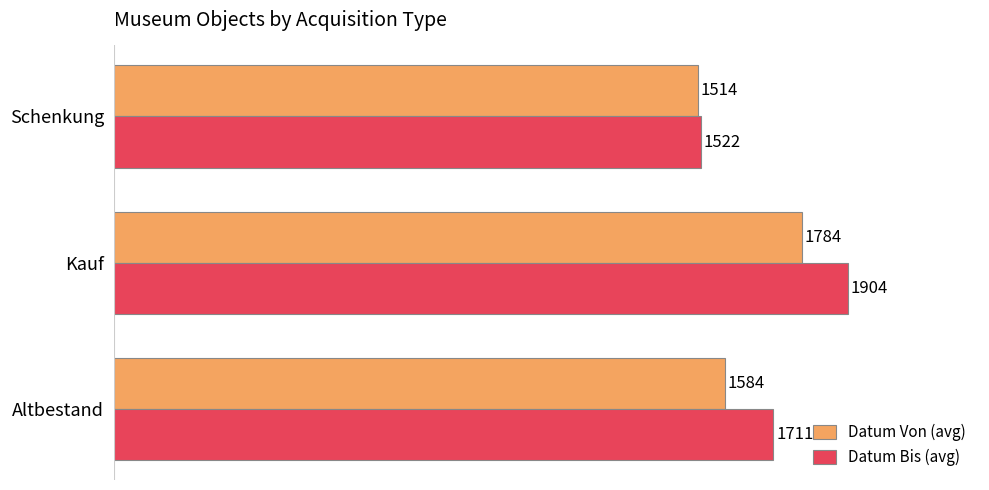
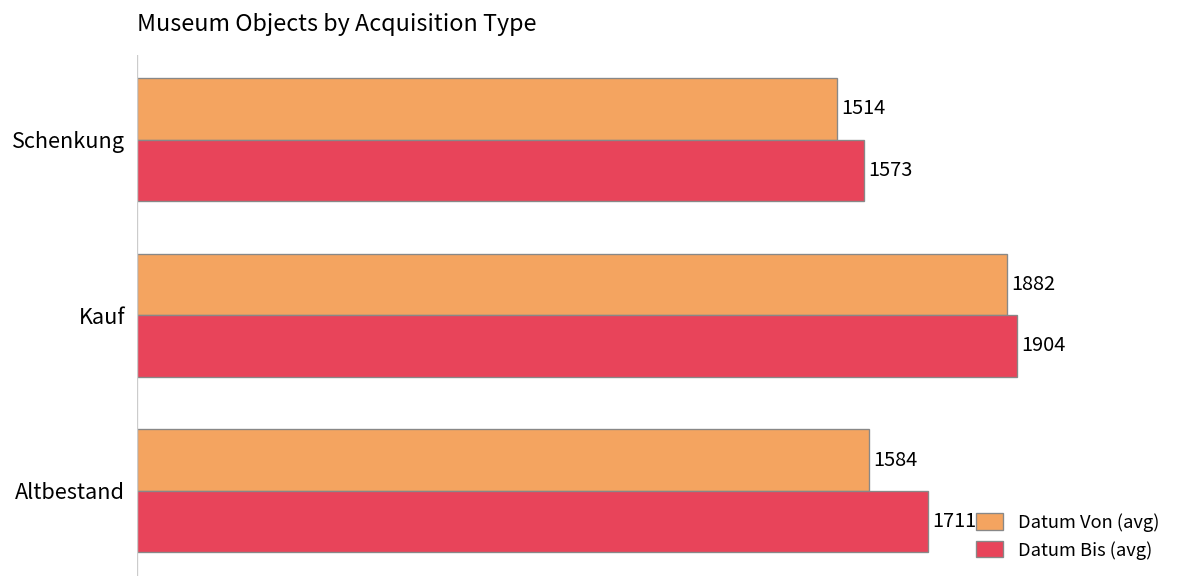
Datum Bis (avg), Schenkung: 1522 -> 1573
Datum Von (avg), Kauf: 1784 -> 1882
